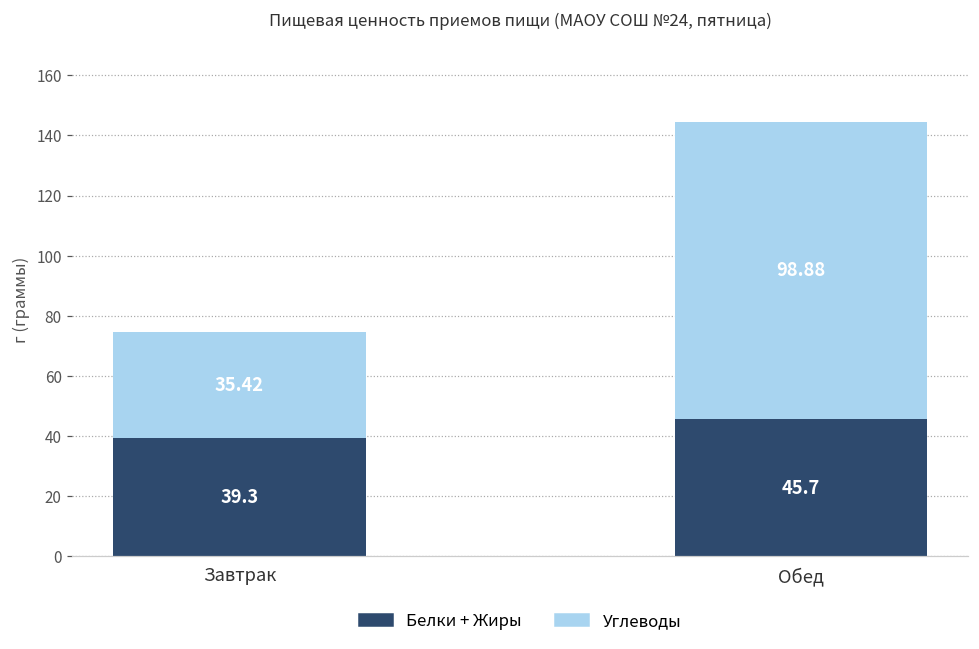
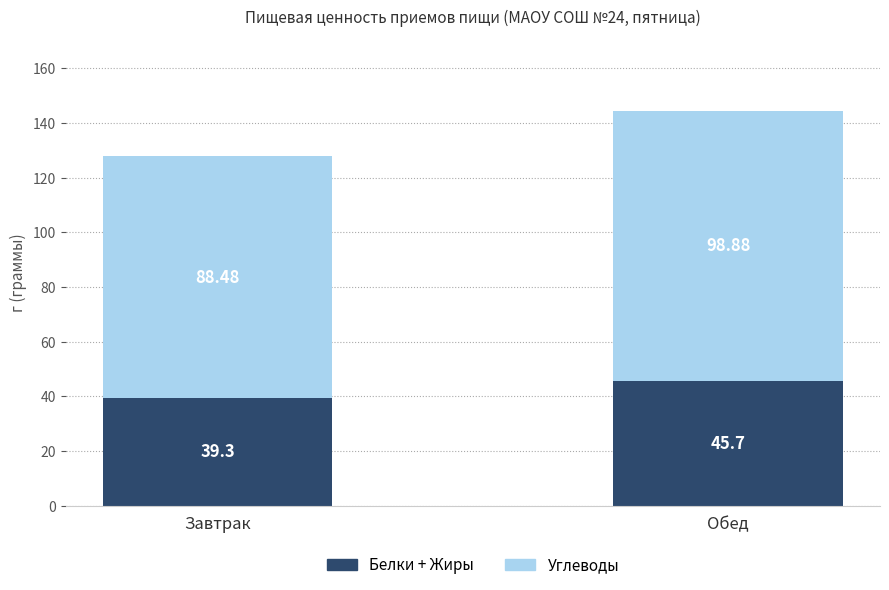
Углеводы, Завтрак: 35.42 -> 88.48
